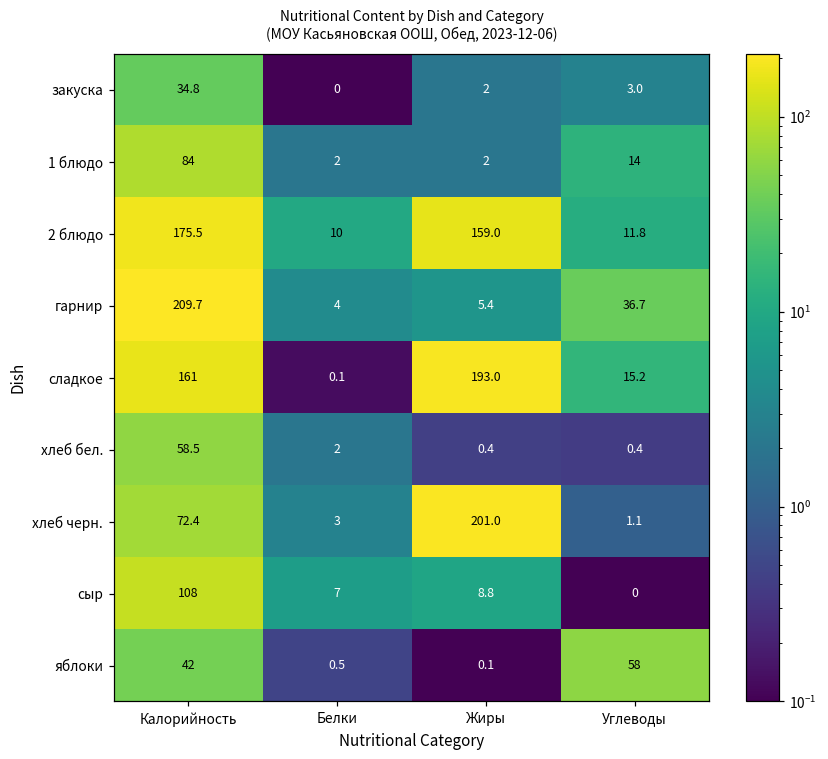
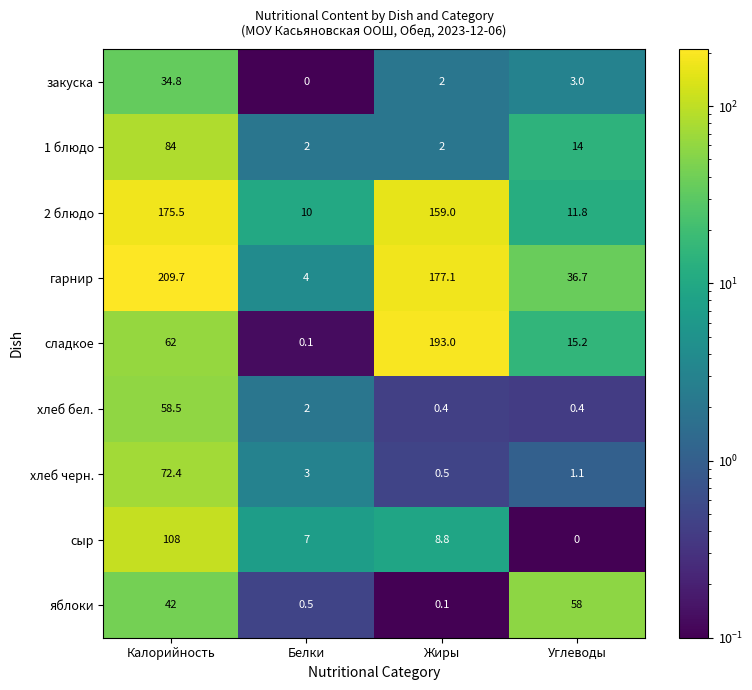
гарнир, Жиры: 5.4 -> 177.1
сладкое, Калорийность: 161 -> 62
хлеб черн., Жиры: 201.0 -> 0.5
